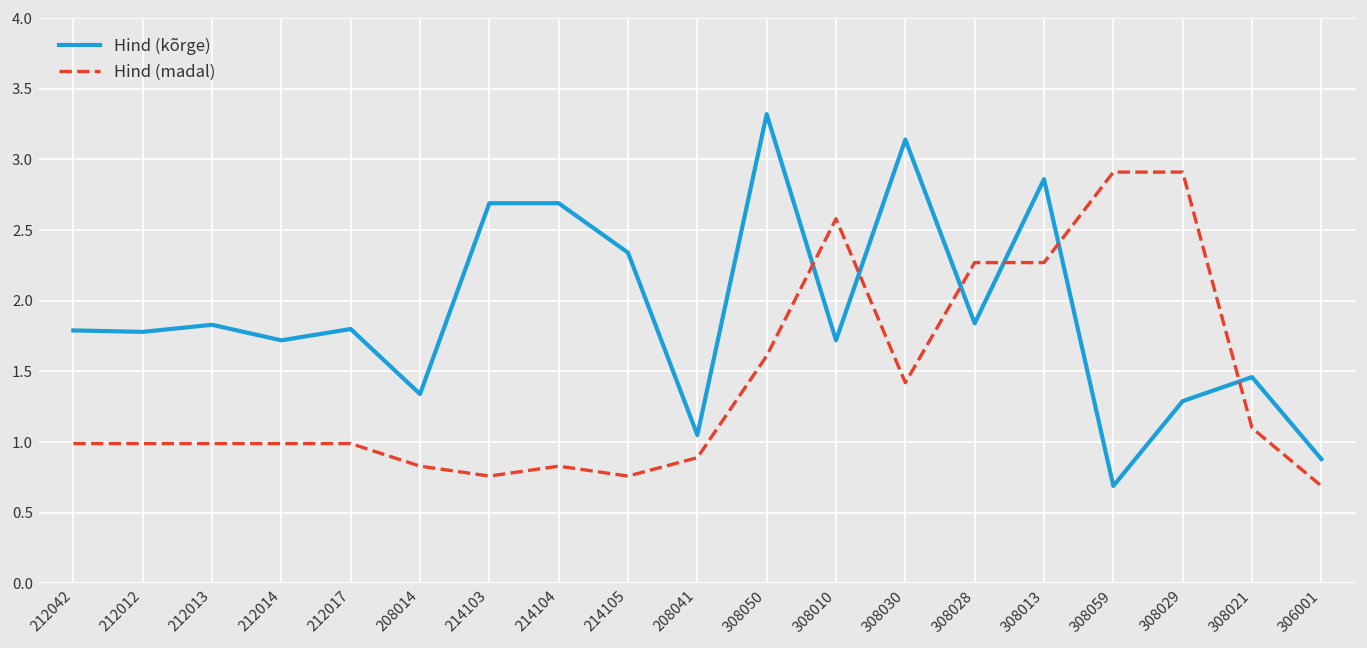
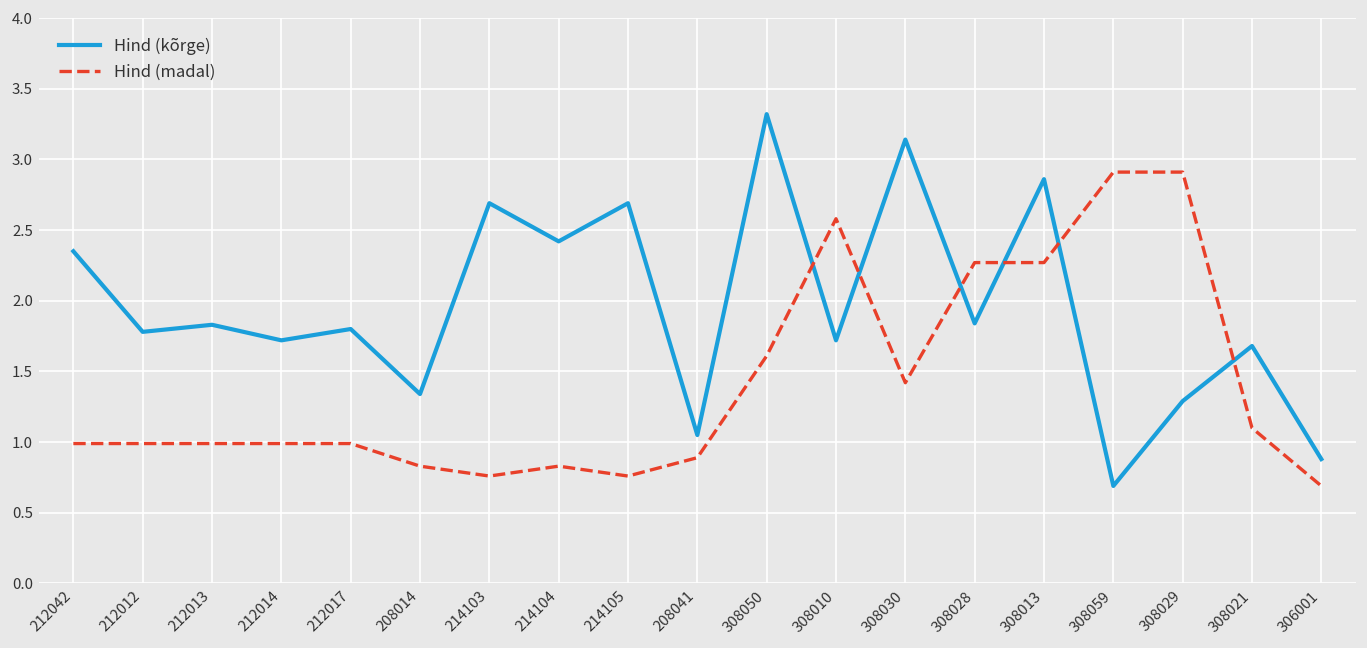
Hind (kõrge), 212042: 1.79 -> 2.35
Hind (kõrge), 214104: 2.69 -> 2.42
Hind (kõrge), 214105: 2.34 -> 2.69
Hind (kõrge), 308021: 1.46 -> 1.68
